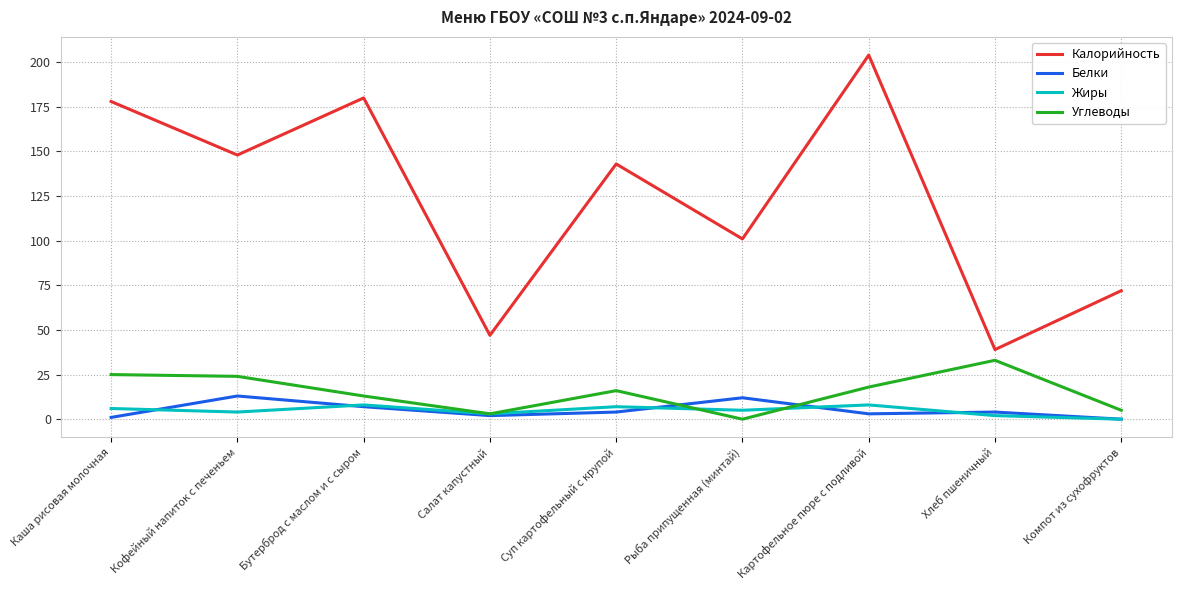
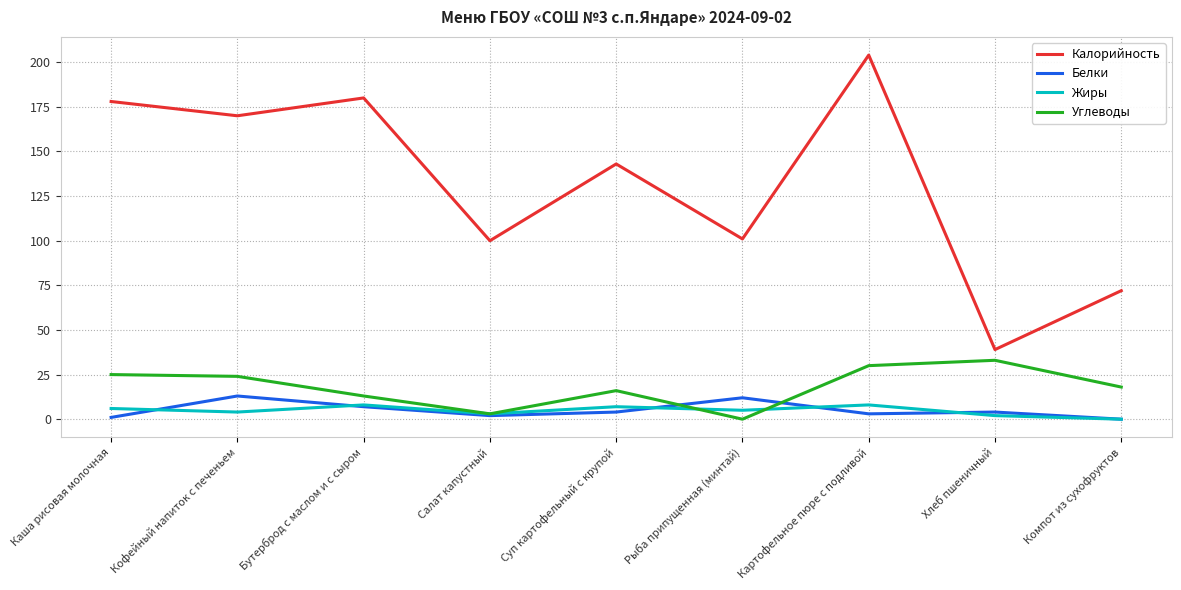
Калорийность, Кофейный напиток с печеньем: 148 -> 170
Калорийность, Салат капустный: 47 -> 100
Углеводы, Картофельное пюре с подливой: 18 -> 30
Углеводы, Компот из сухофруктов: 5 -> 18
